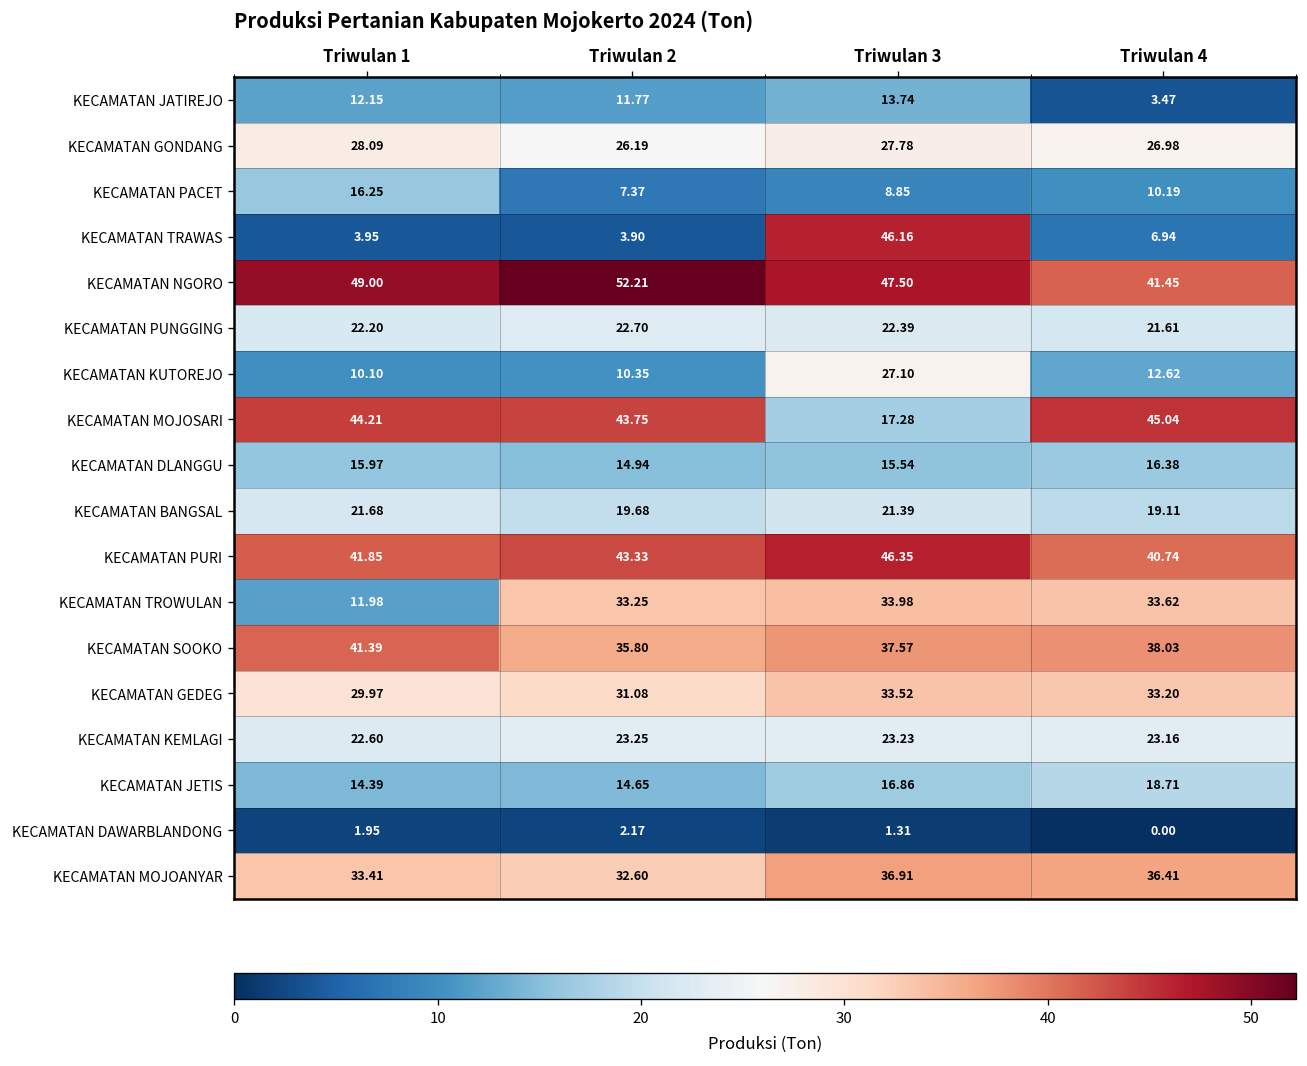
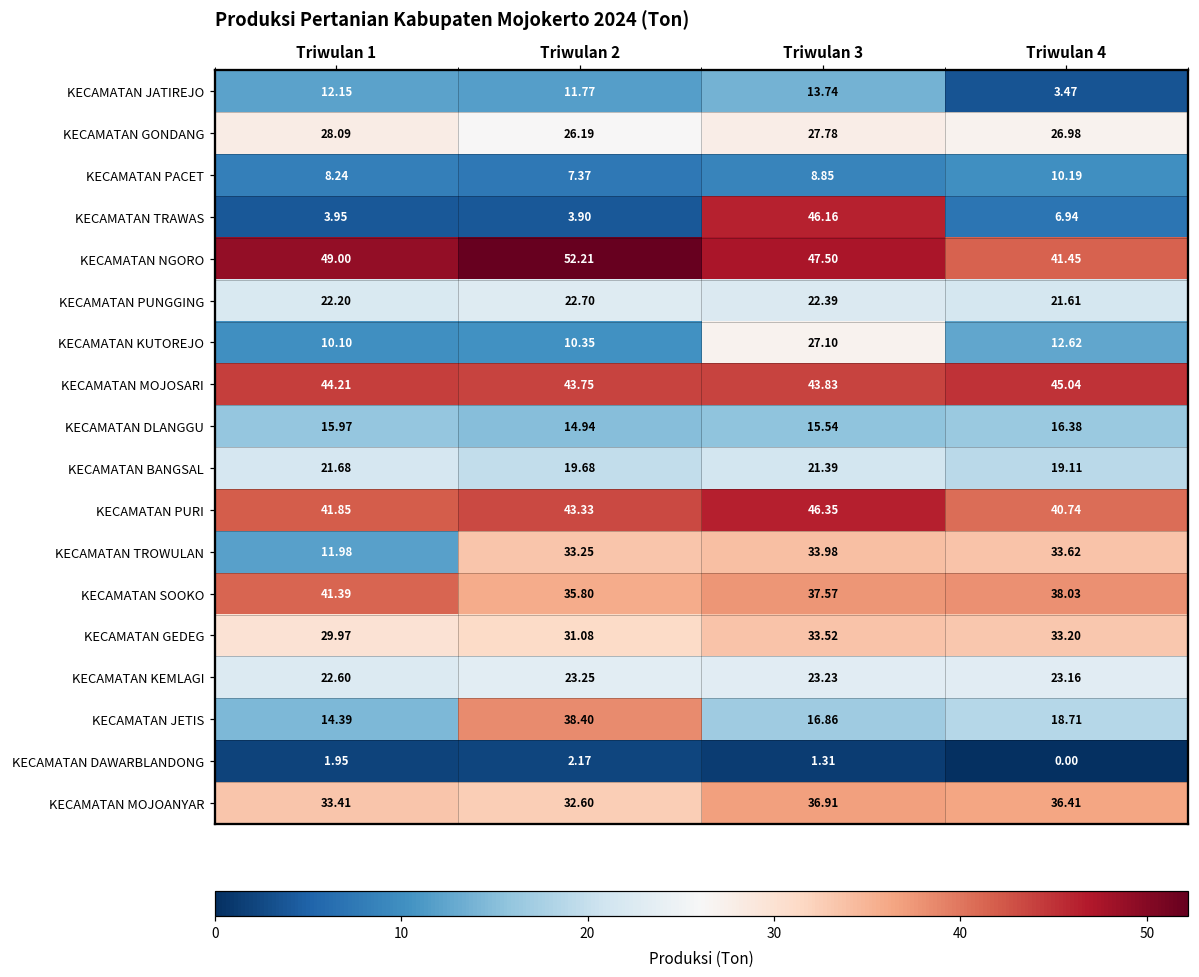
KECAMATAN PACET, Triwulan 1: 16.25 -> 8.24
KECAMATAN MOJOSARI, Triwulan 3: 17.28 -> 43.83
KECAMATAN JETIS, Triwulan 2: 14.65 -> 38.40
